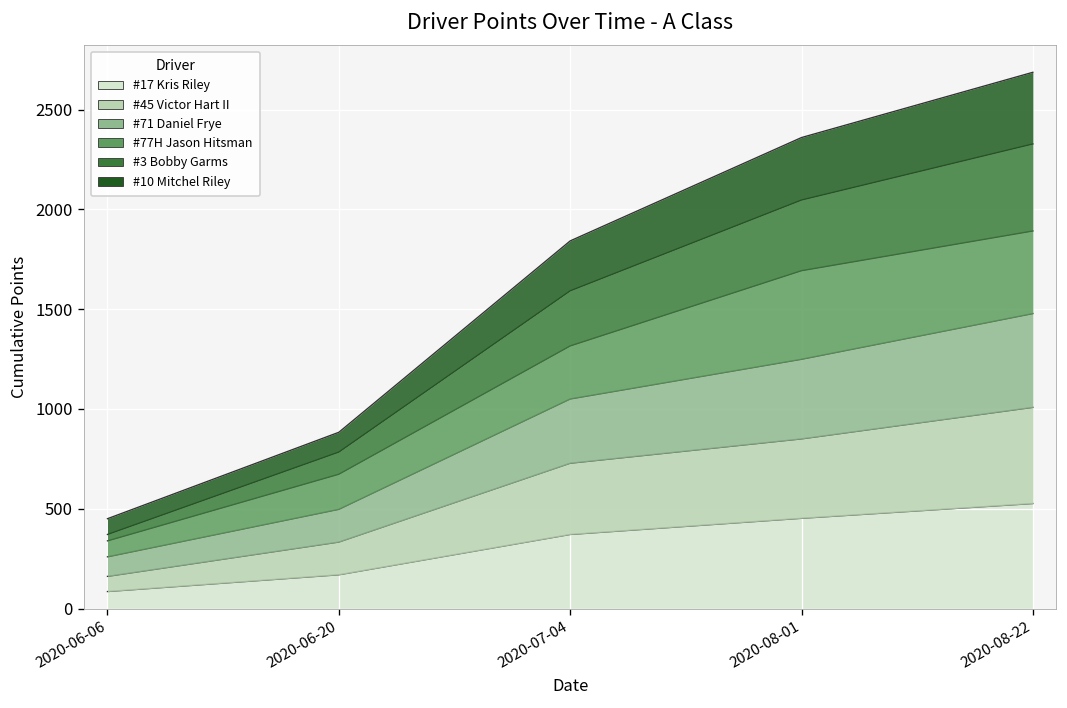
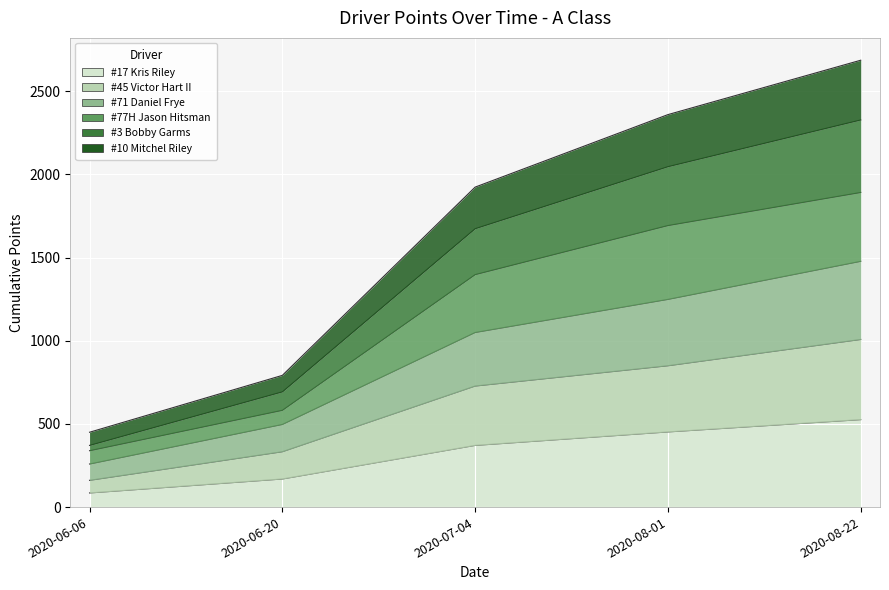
#77H Jason Hitsman, 2020-06-20: 180 -> 90
#77H Jason Hitsman, 2020-07-04: 270 -> 350
